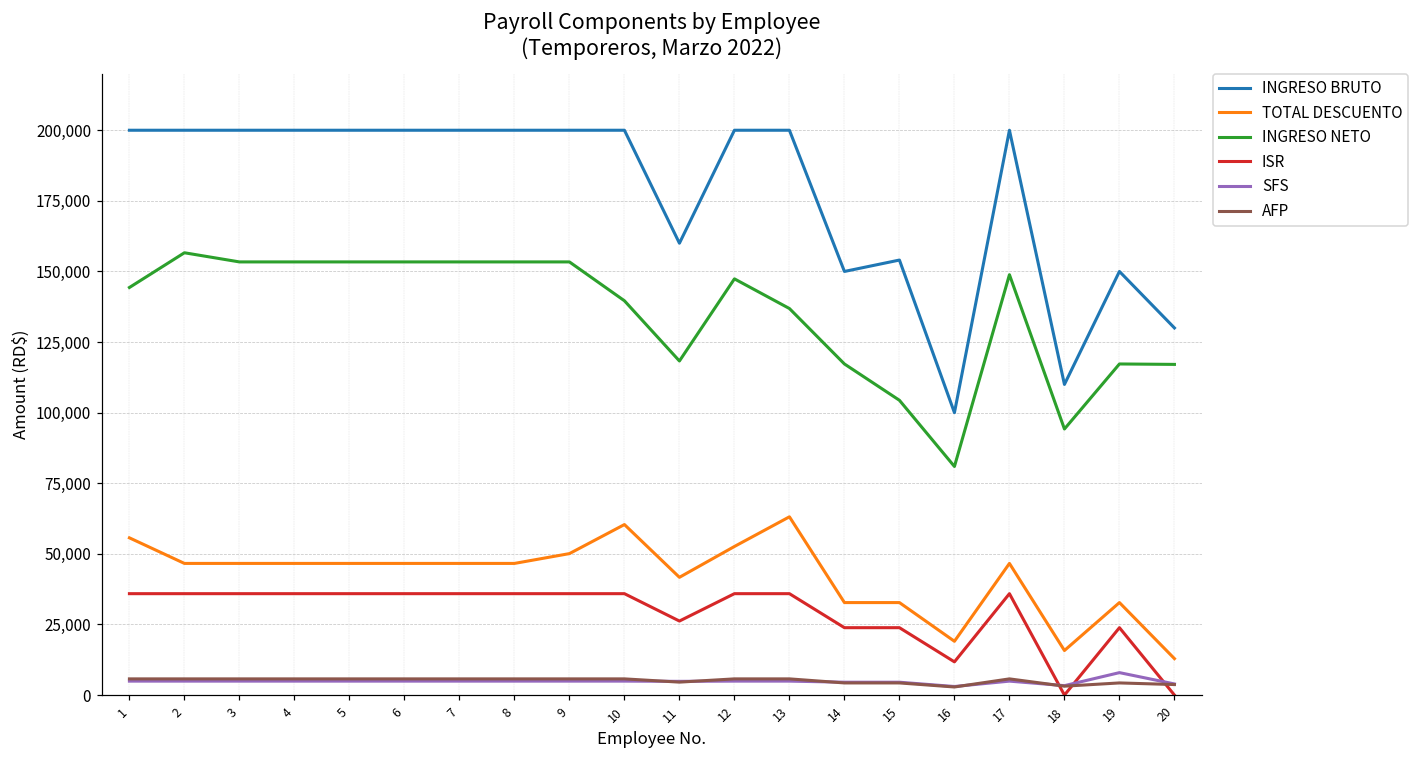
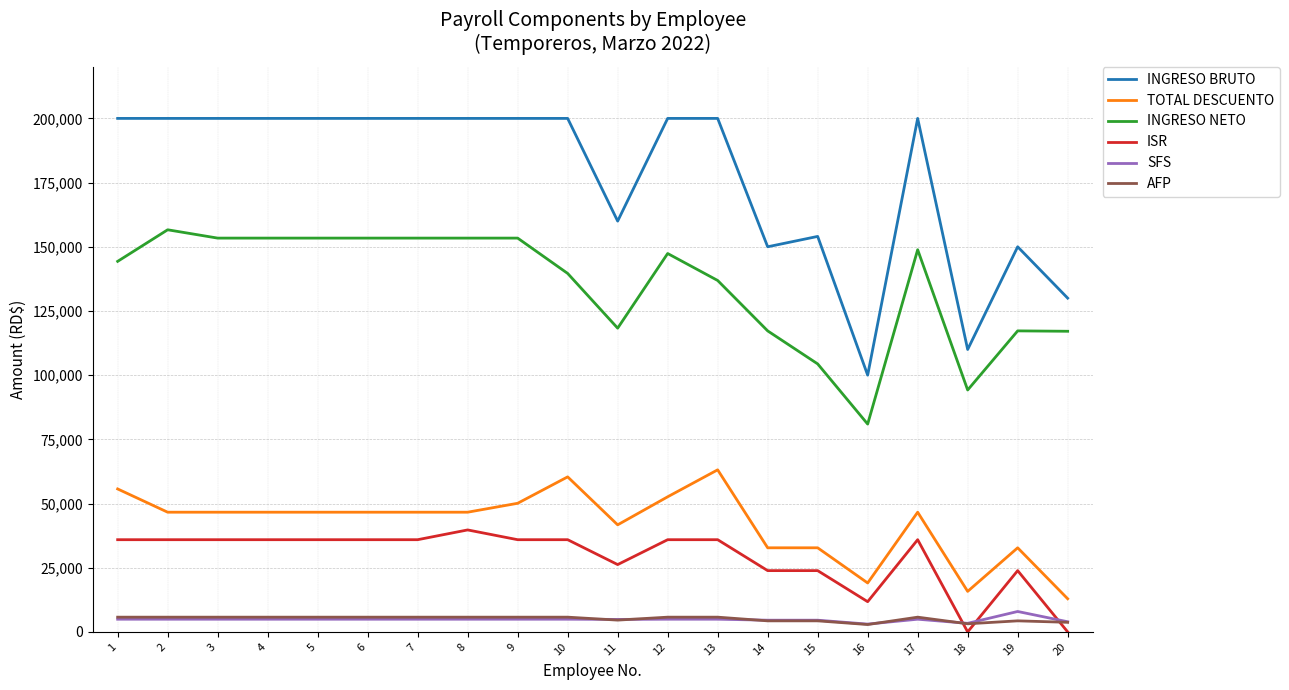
ISR, 8: 36,000 -> 40,000
